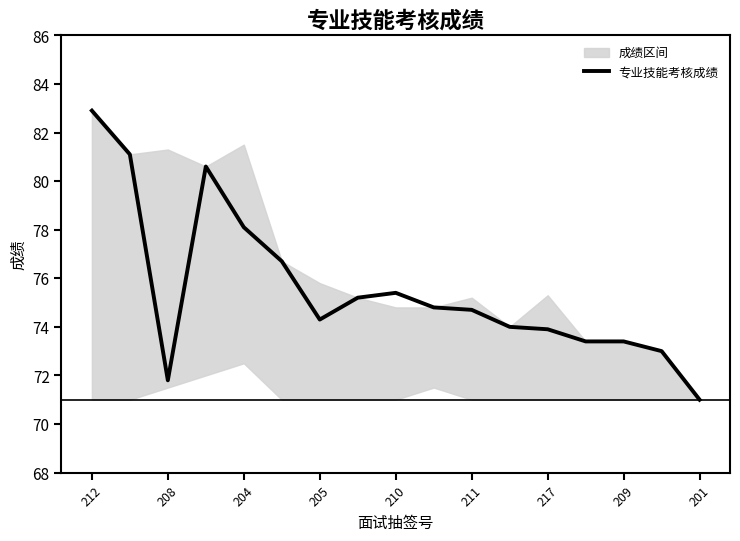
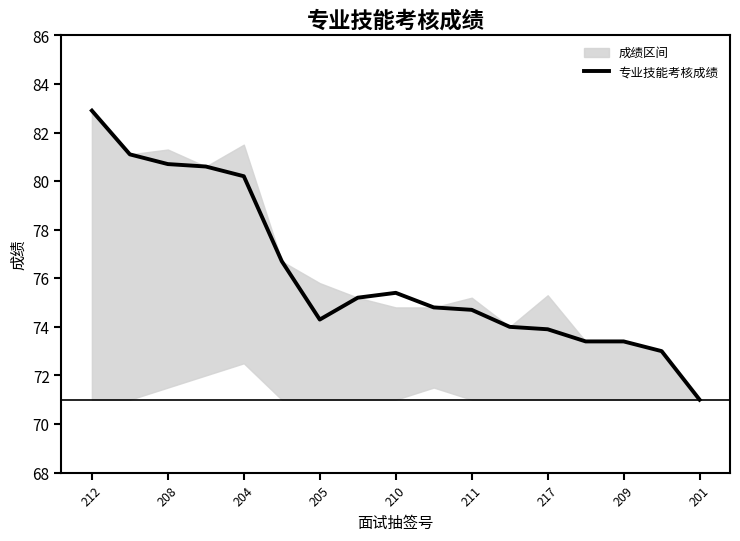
专业技能考核成绩, 208: 71.8 -> 80.7
专业技能考核成绩, 204: 78.1 -> 80.2
